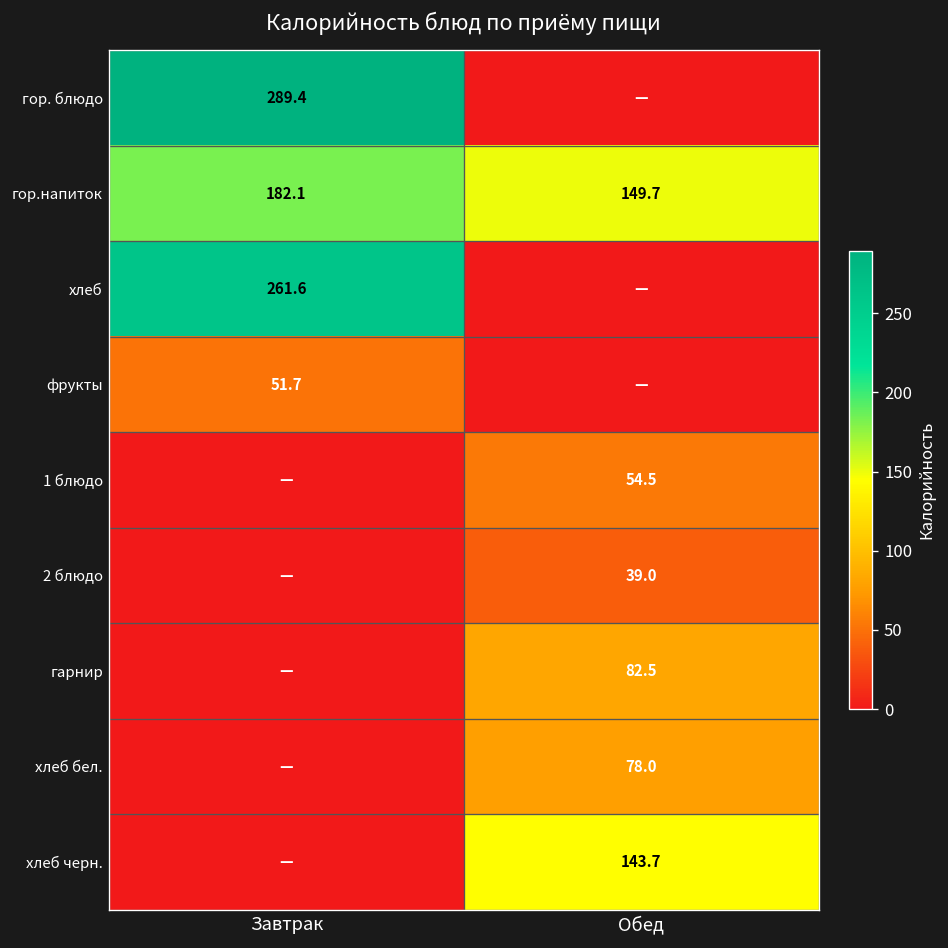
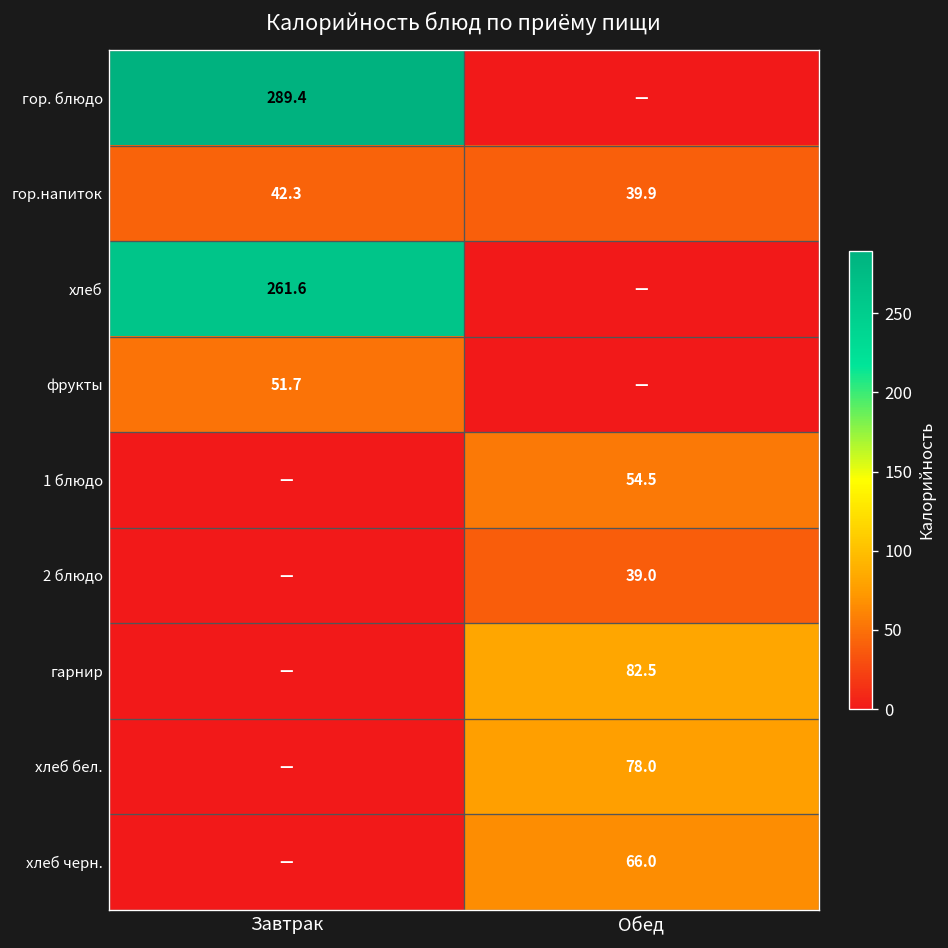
гор.напиток, Завтрак: 182.1 -> 42.3
гор.напиток, Обед: 149.7 -> 39.9
хлеб черн., Обед: 143.7 -> 66.0
